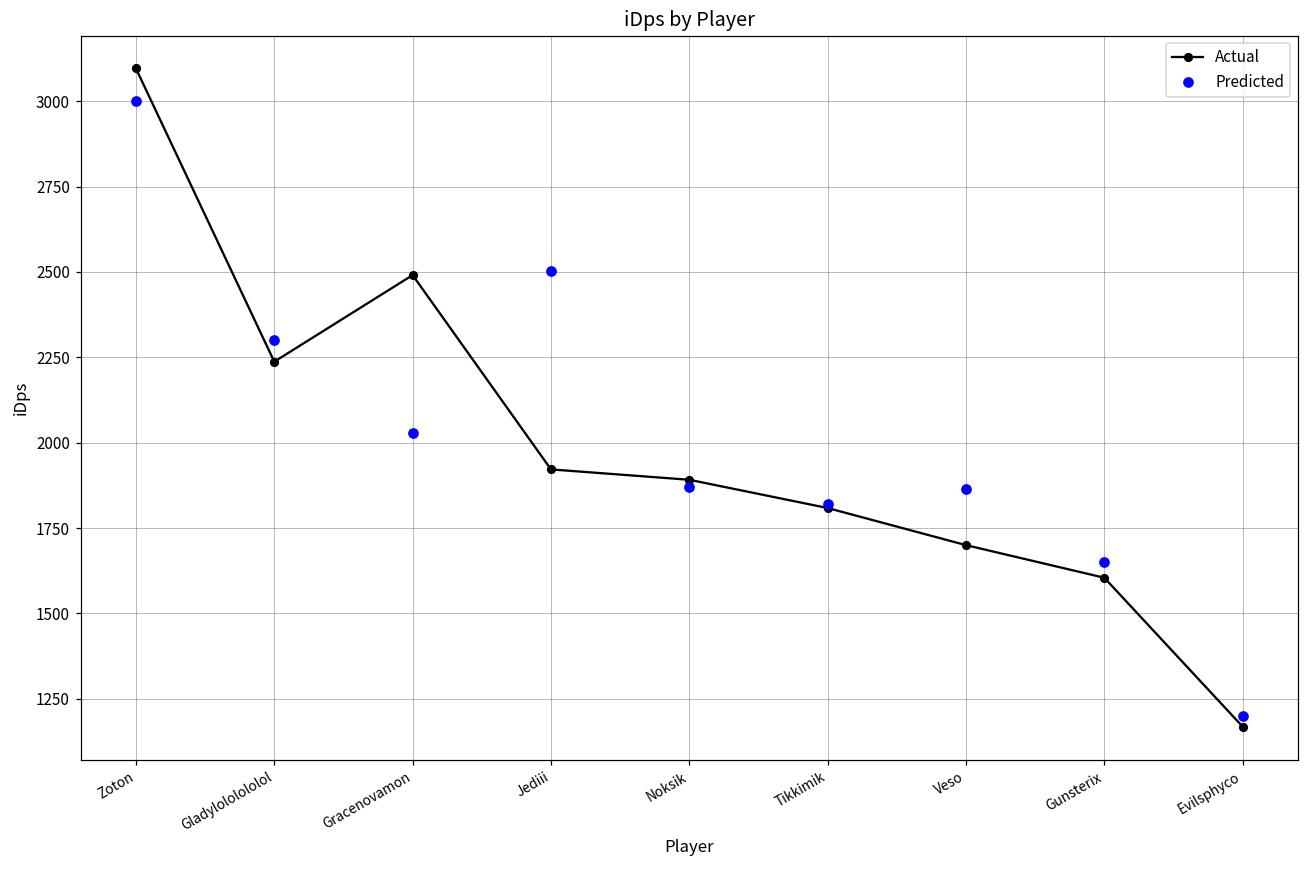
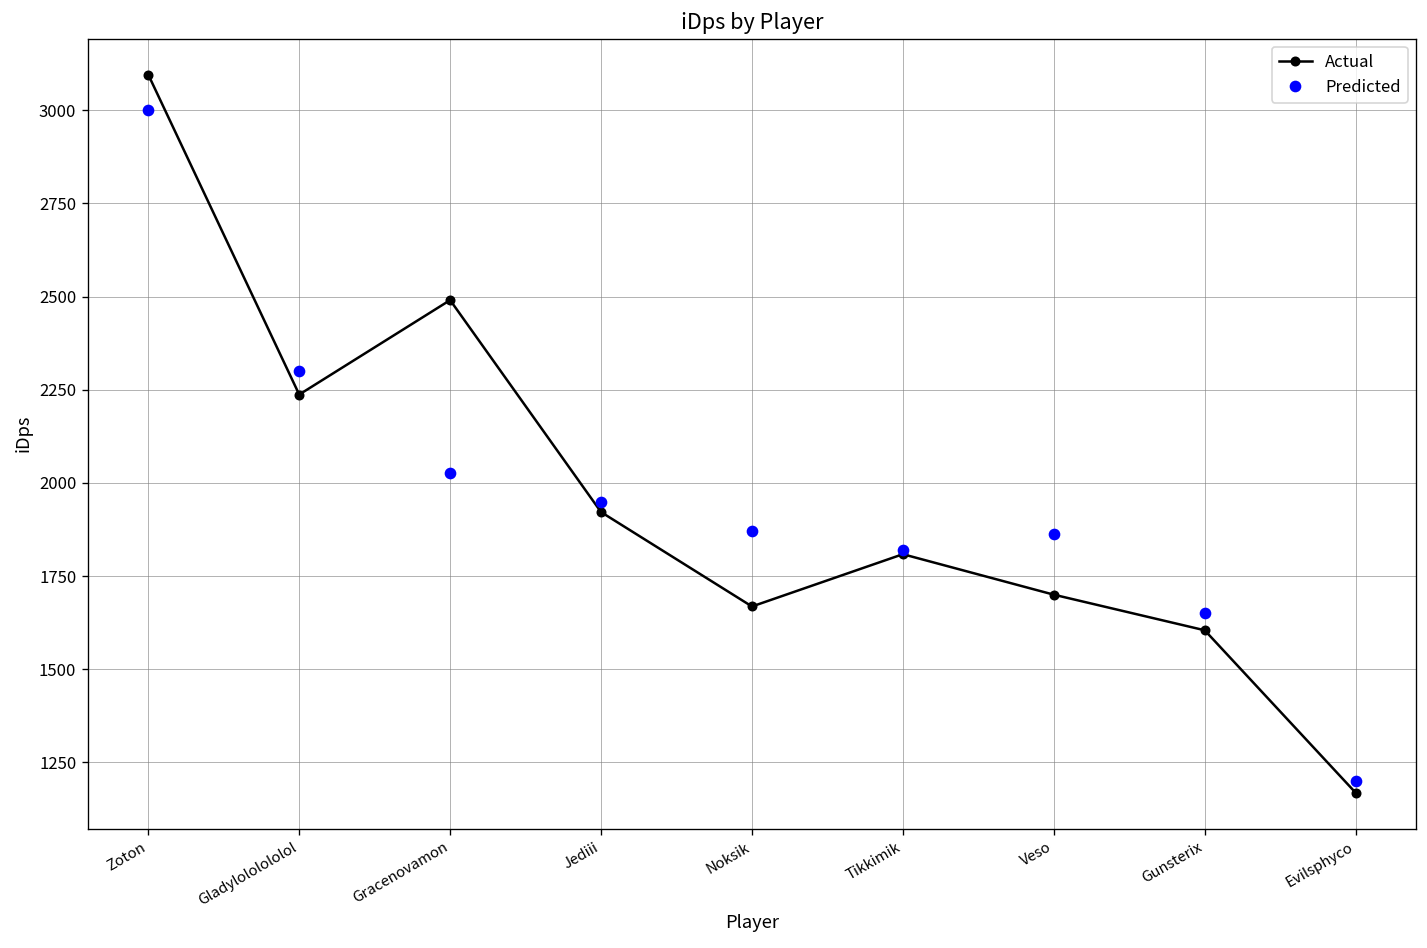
Predicted, Jediii: 2500 -> 1950
Actual, Noksik: 1890 -> 1670
